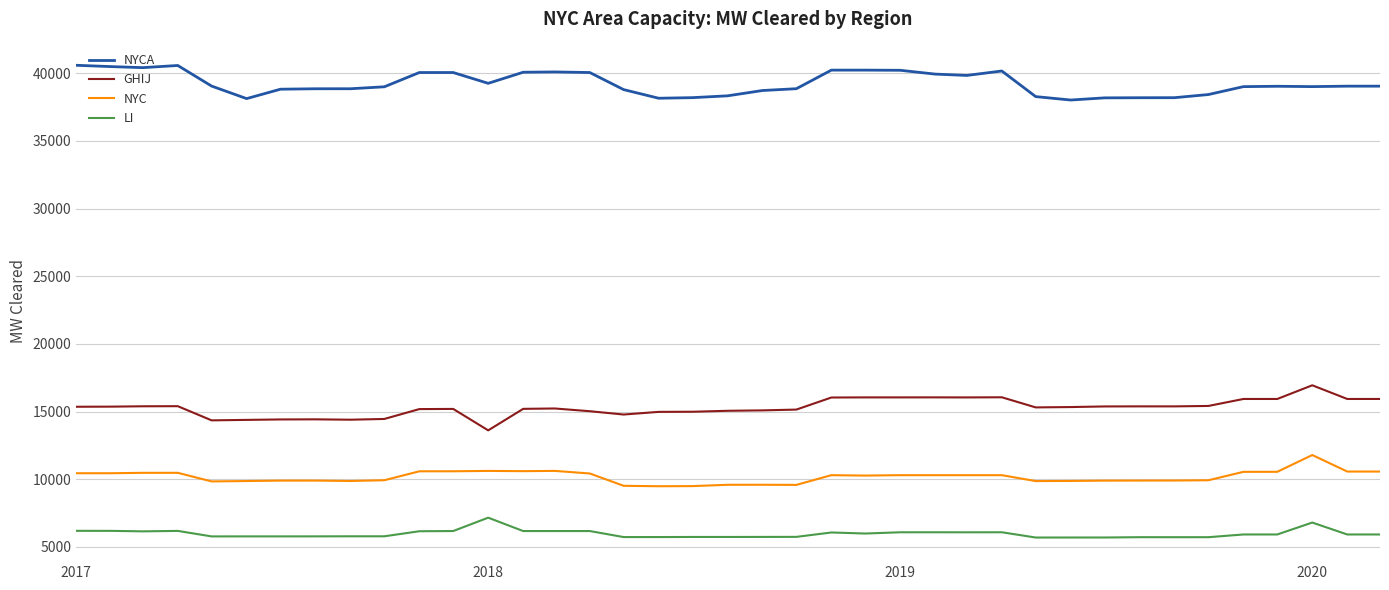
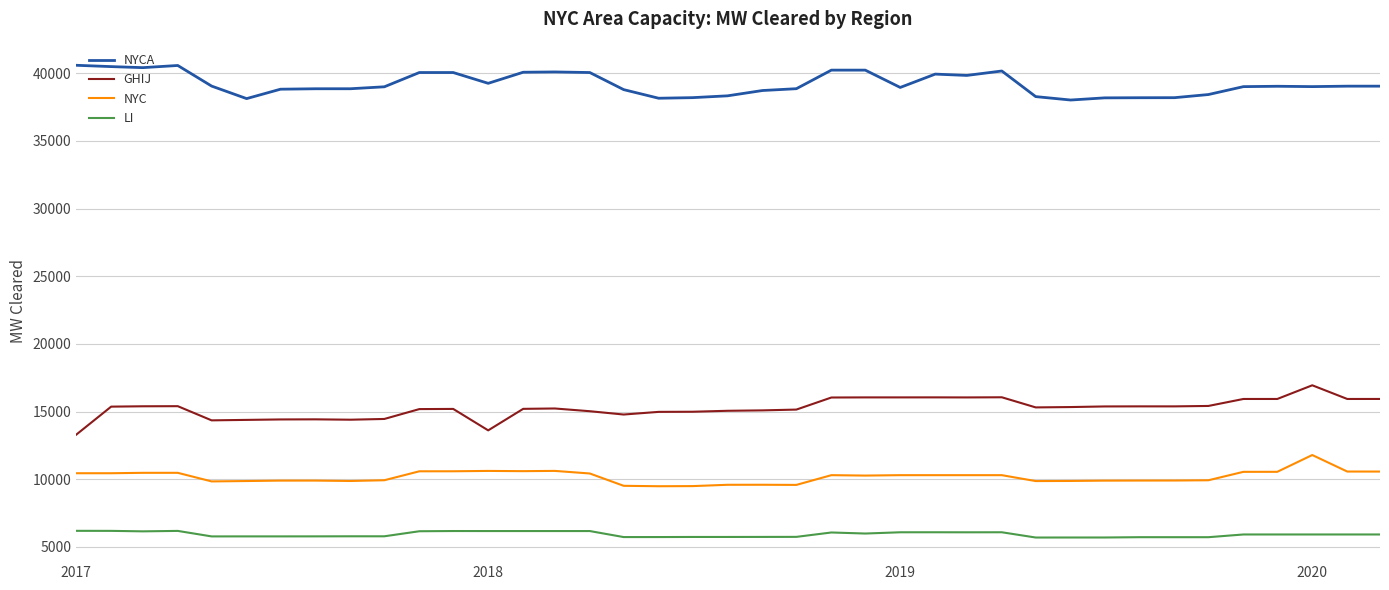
GHIJ, 2017: 15400 -> 13300
LI, 2018: 7200 -> 6200
NYCA, 2019: 40200 -> 38900
LI, 2020: 6800 -> 5900
